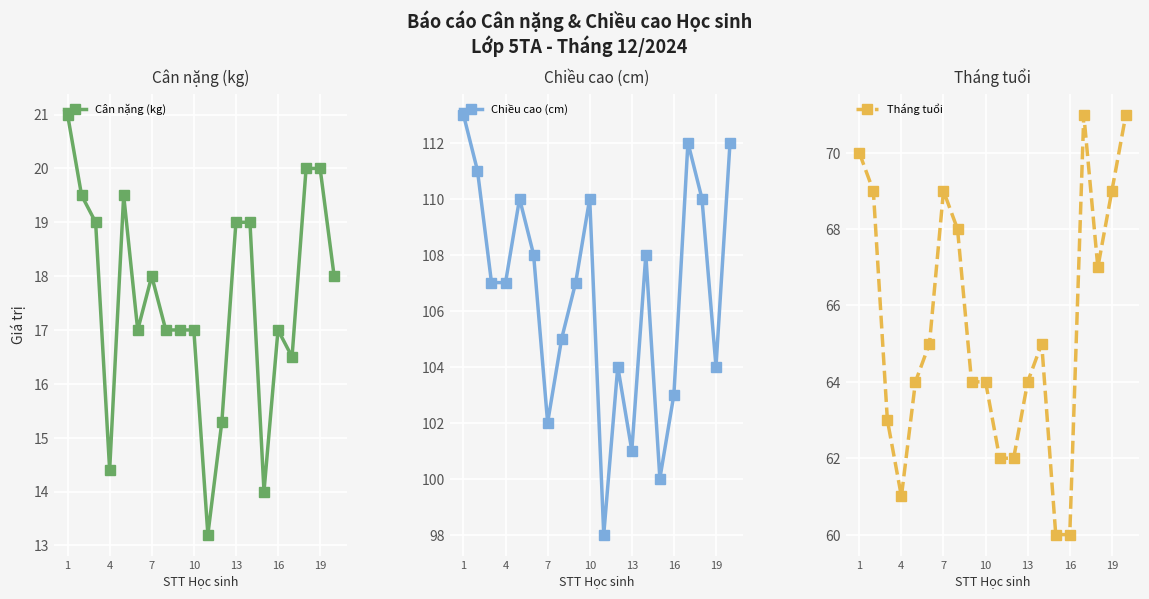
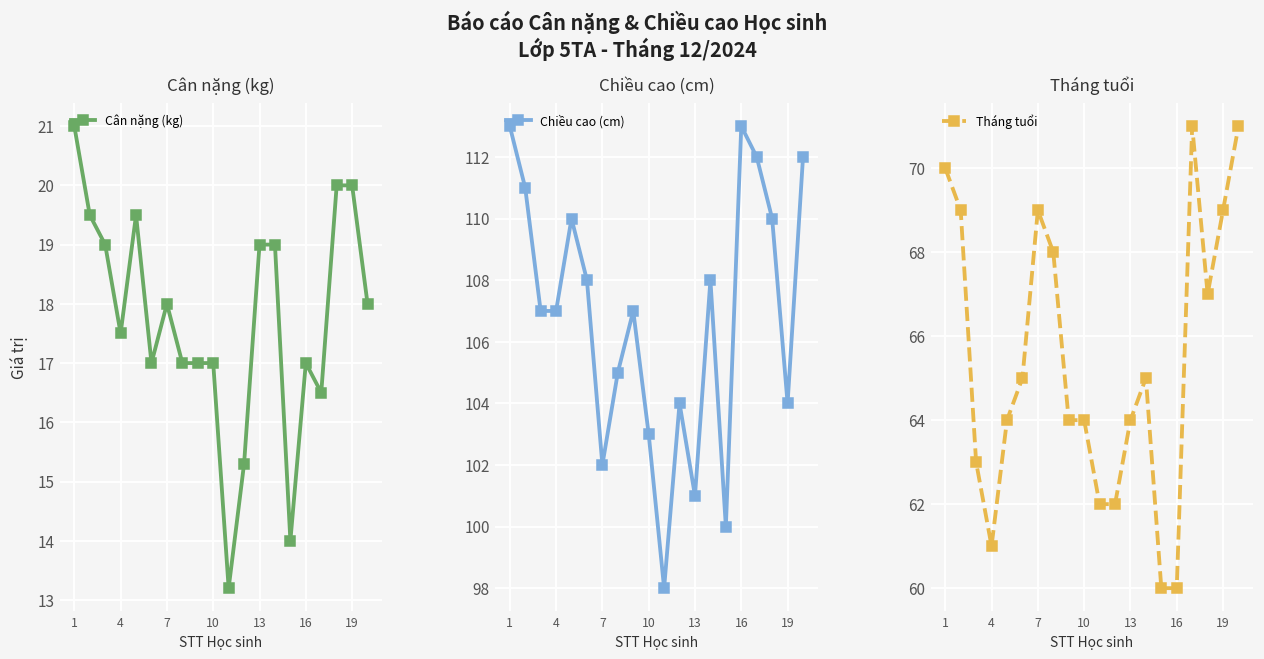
Cân nặng (kg), 4: 14.4 -> 17.5
Chiều cao (cm), 10: 110 -> 103
Chiều cao (cm), 16: 103 -> 113
